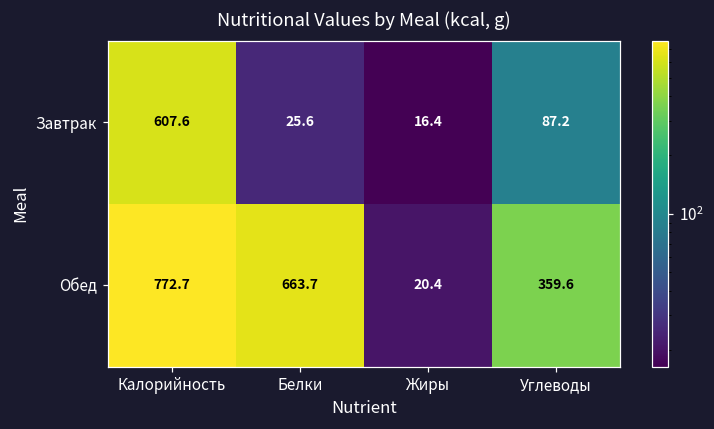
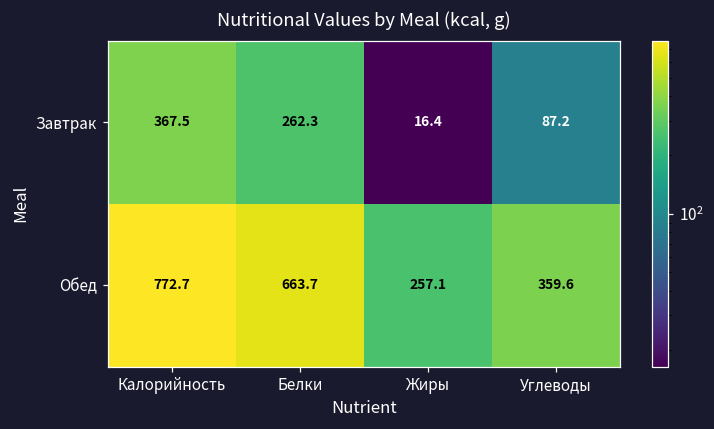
Завтрак, Калорийность: 607.6 -> 367.5
Завтрак, Белки: 25.6 -> 262.3
Обед, Жиры: 20.4 -> 257.1
